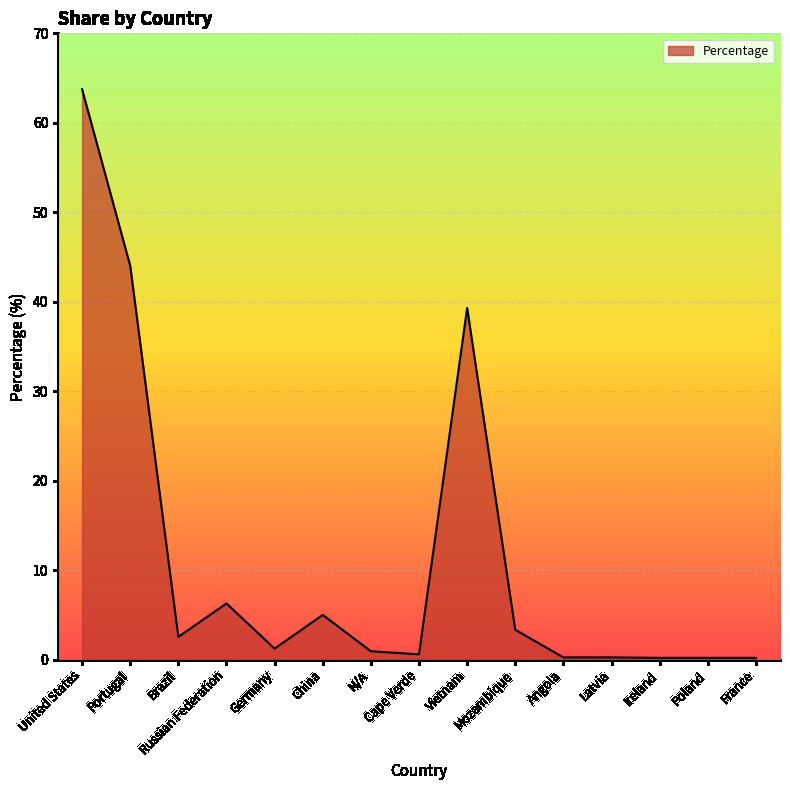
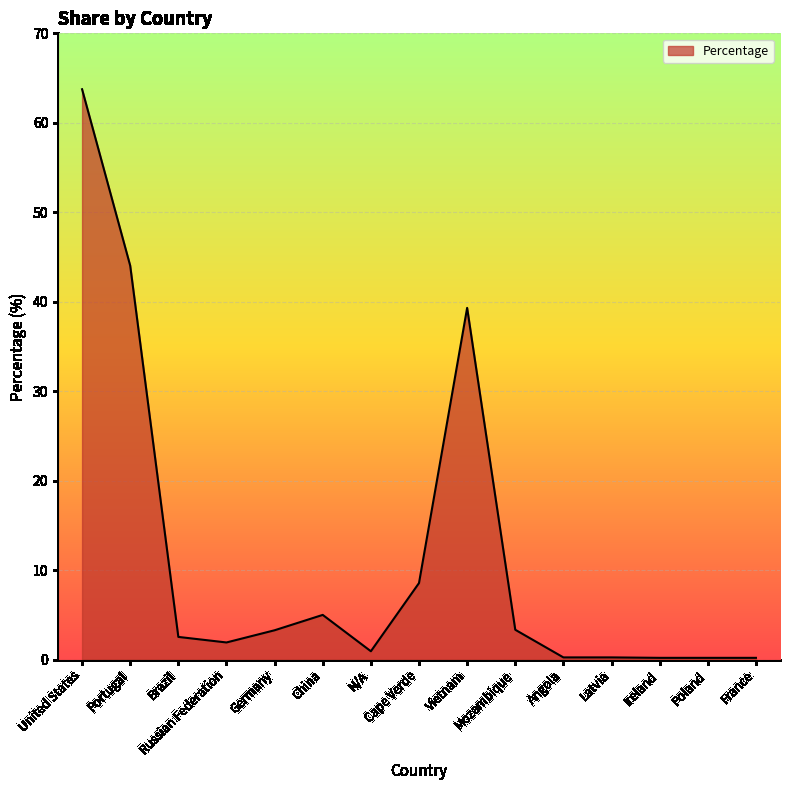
Russian Federation: 6 -> 2
Germany: 1 -> 3
Cape Verde: 1 -> 9
